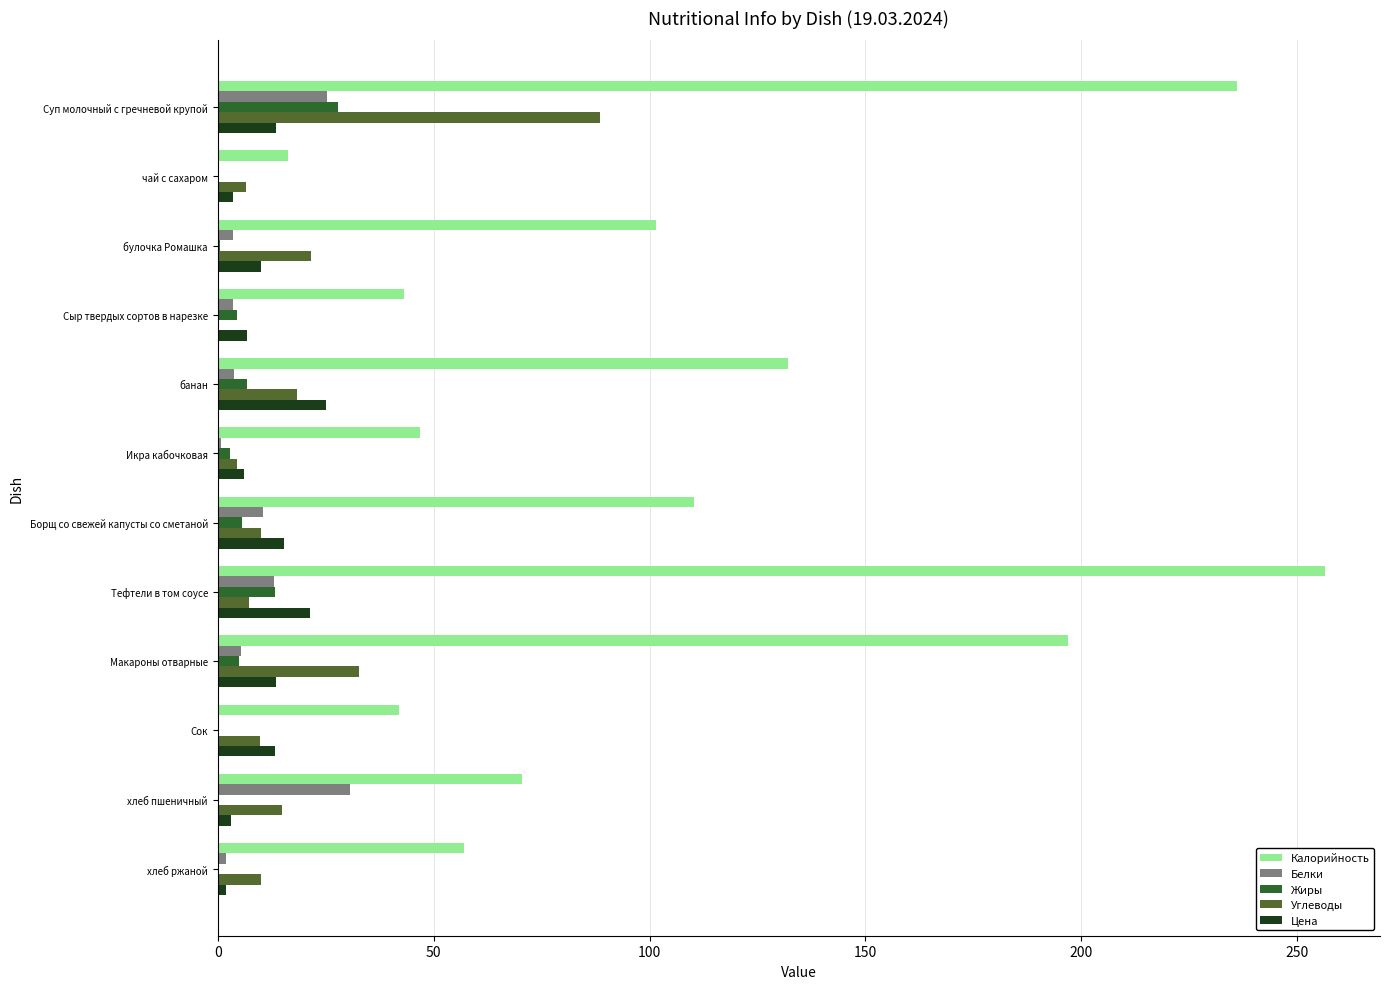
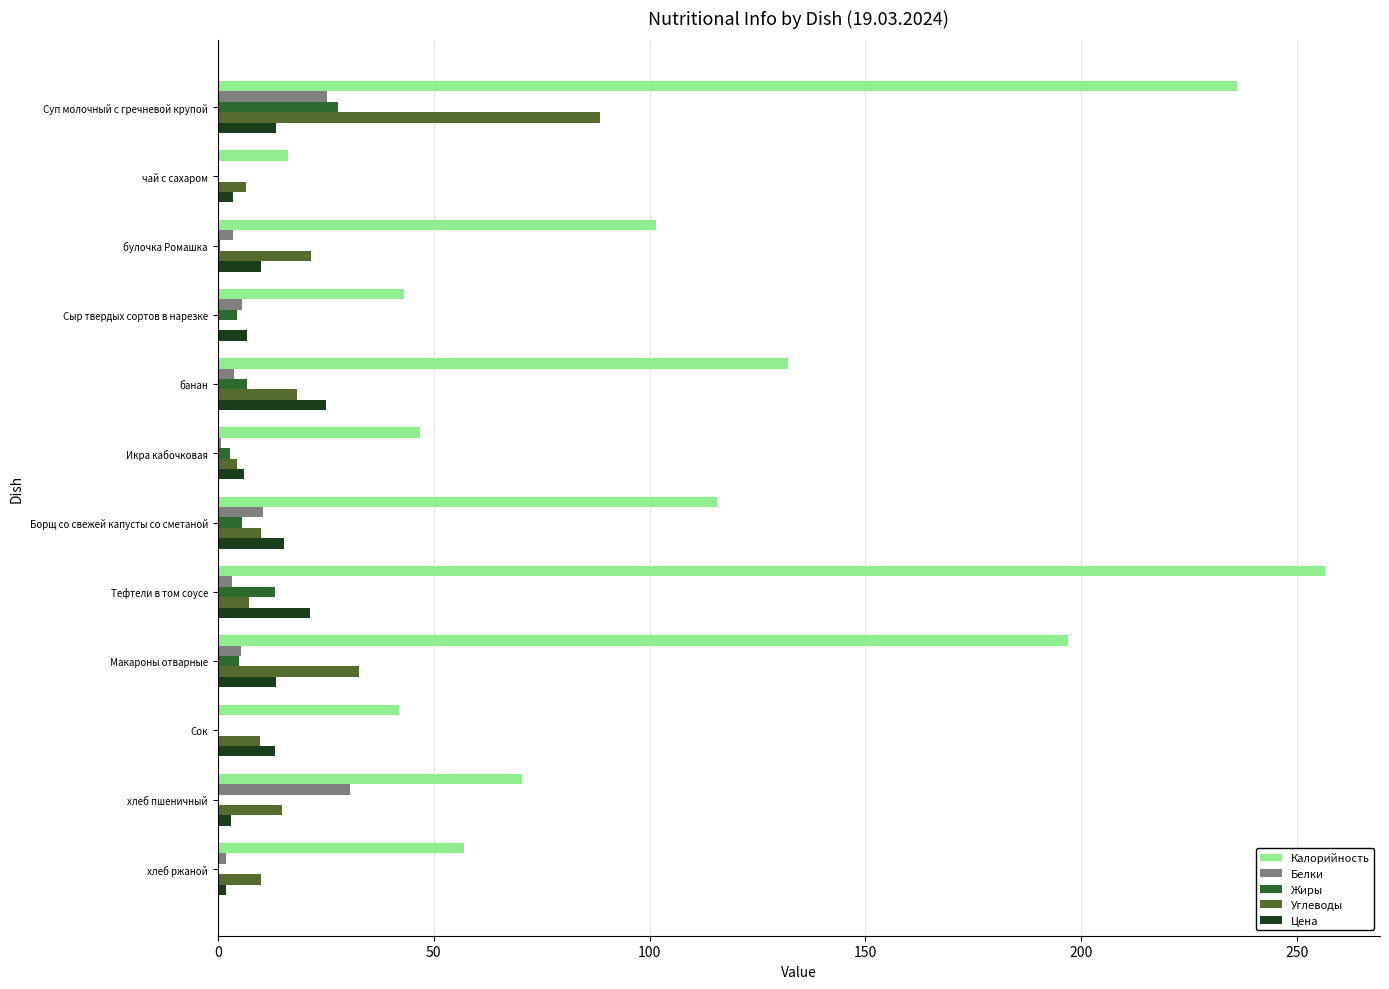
Белки, Сыр твердых сортов в нарезке: 4 -> 6
Калорийность, Борщ со свежей капусты со сметаной: 110 -> 116
Белки, Тефтели в том соусе: 13 -> 3
